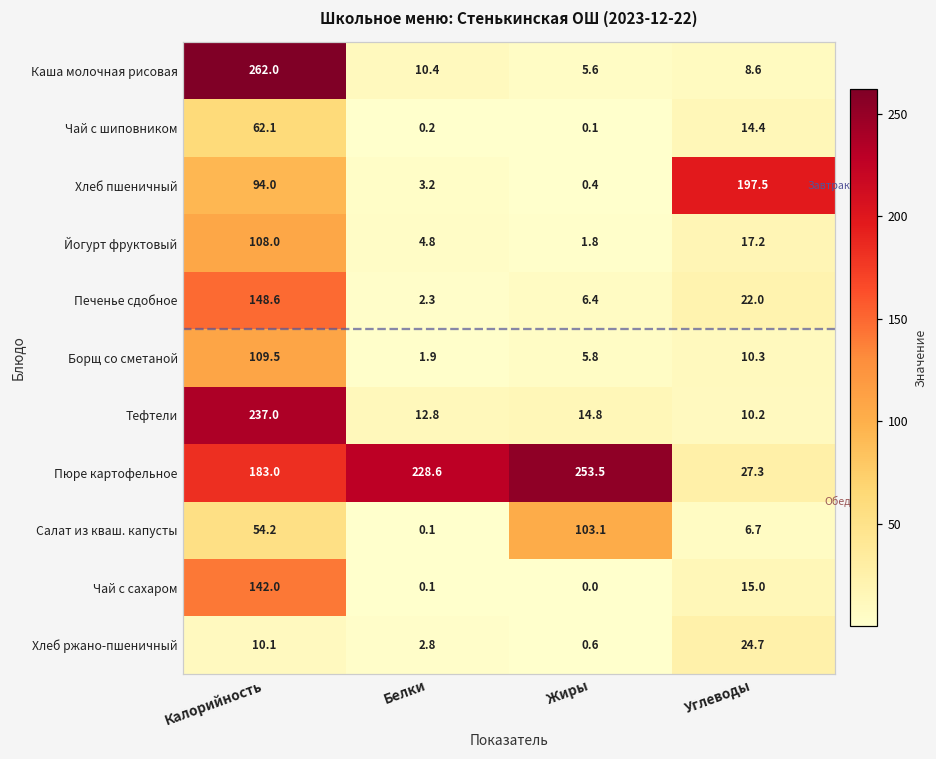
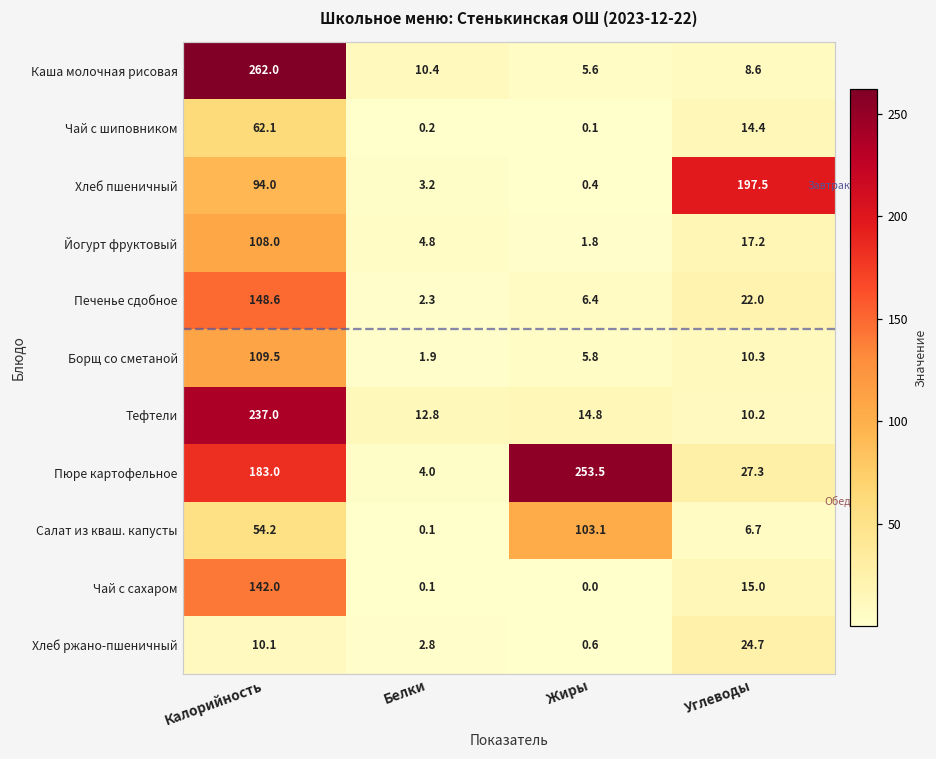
Пюре картофельное, Белки: 228.6 -> 4.0
